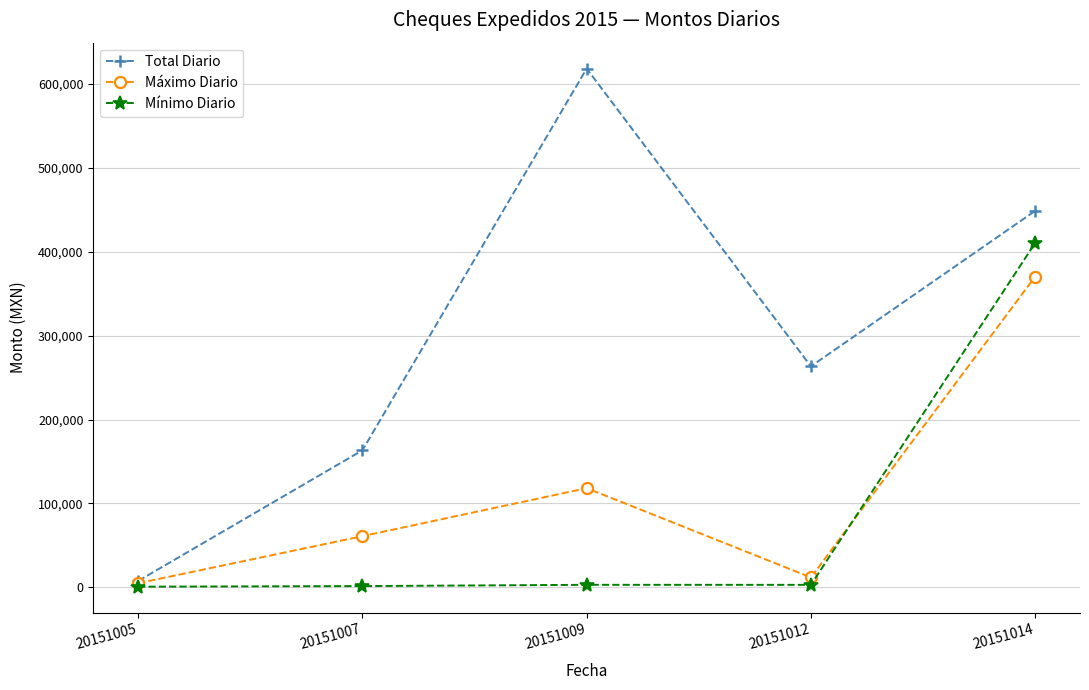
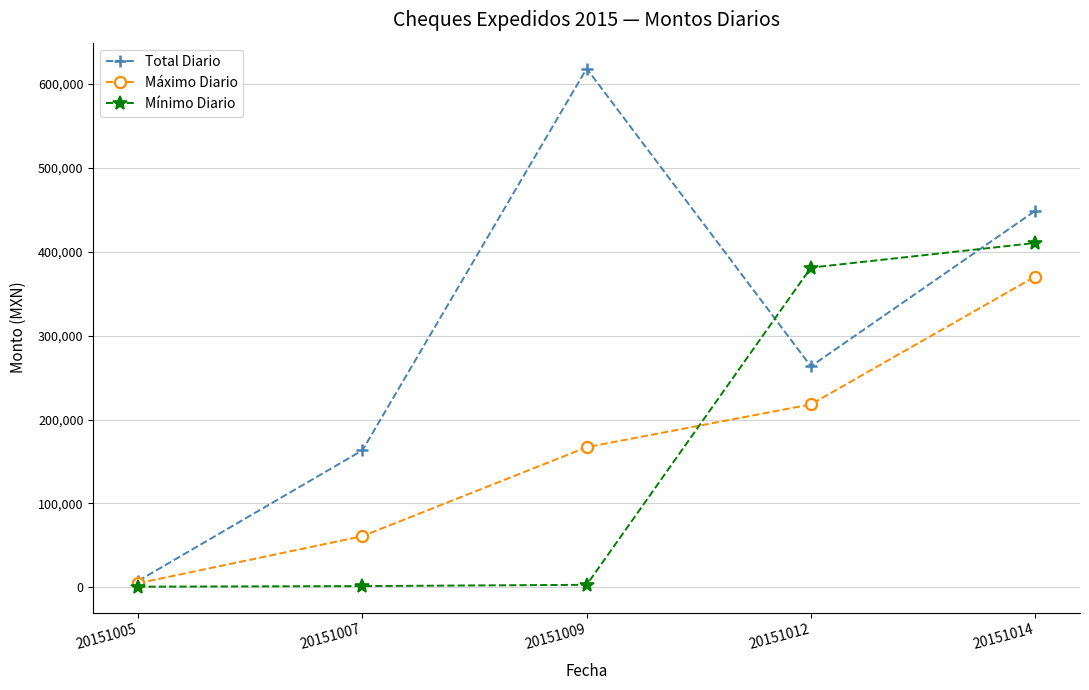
Máximo Diario, 20151009: 120,000 -> 170,000
Máximo Diario, 20151012: 10,000 -> 220,000
Mínimo Diario, 20151012: 0 -> 380,000
